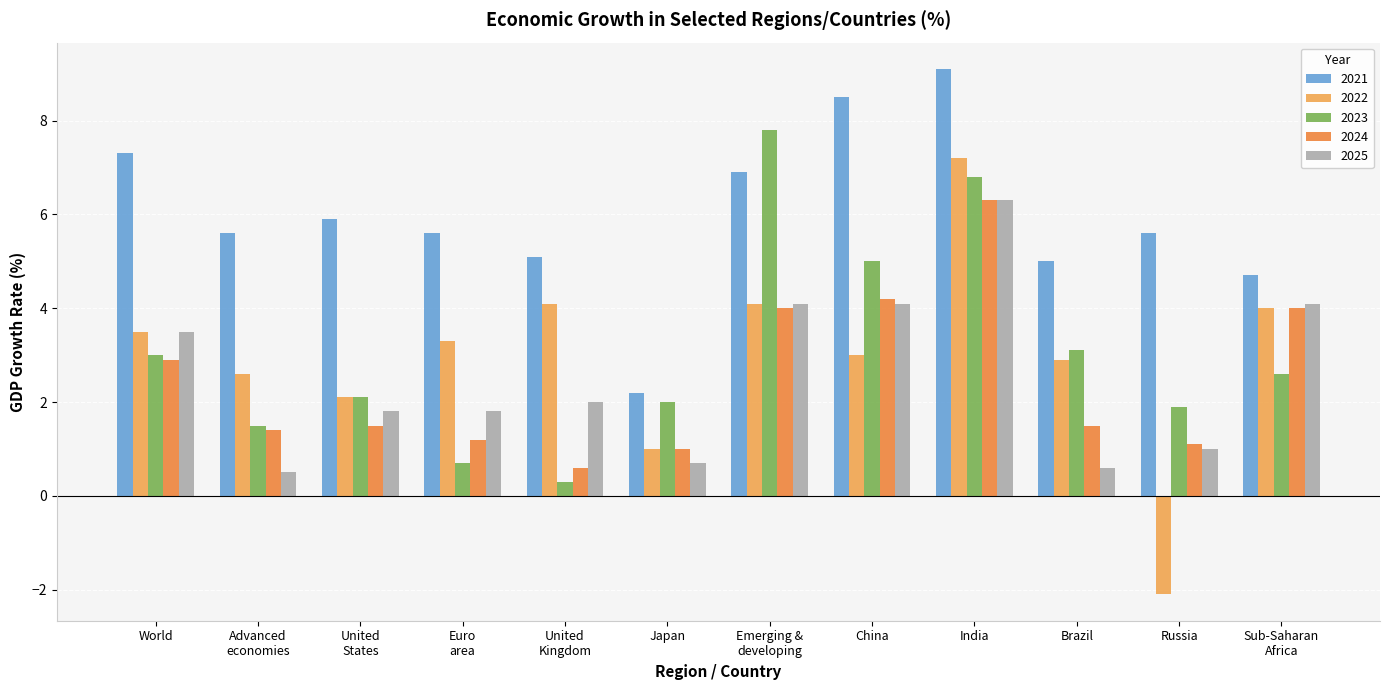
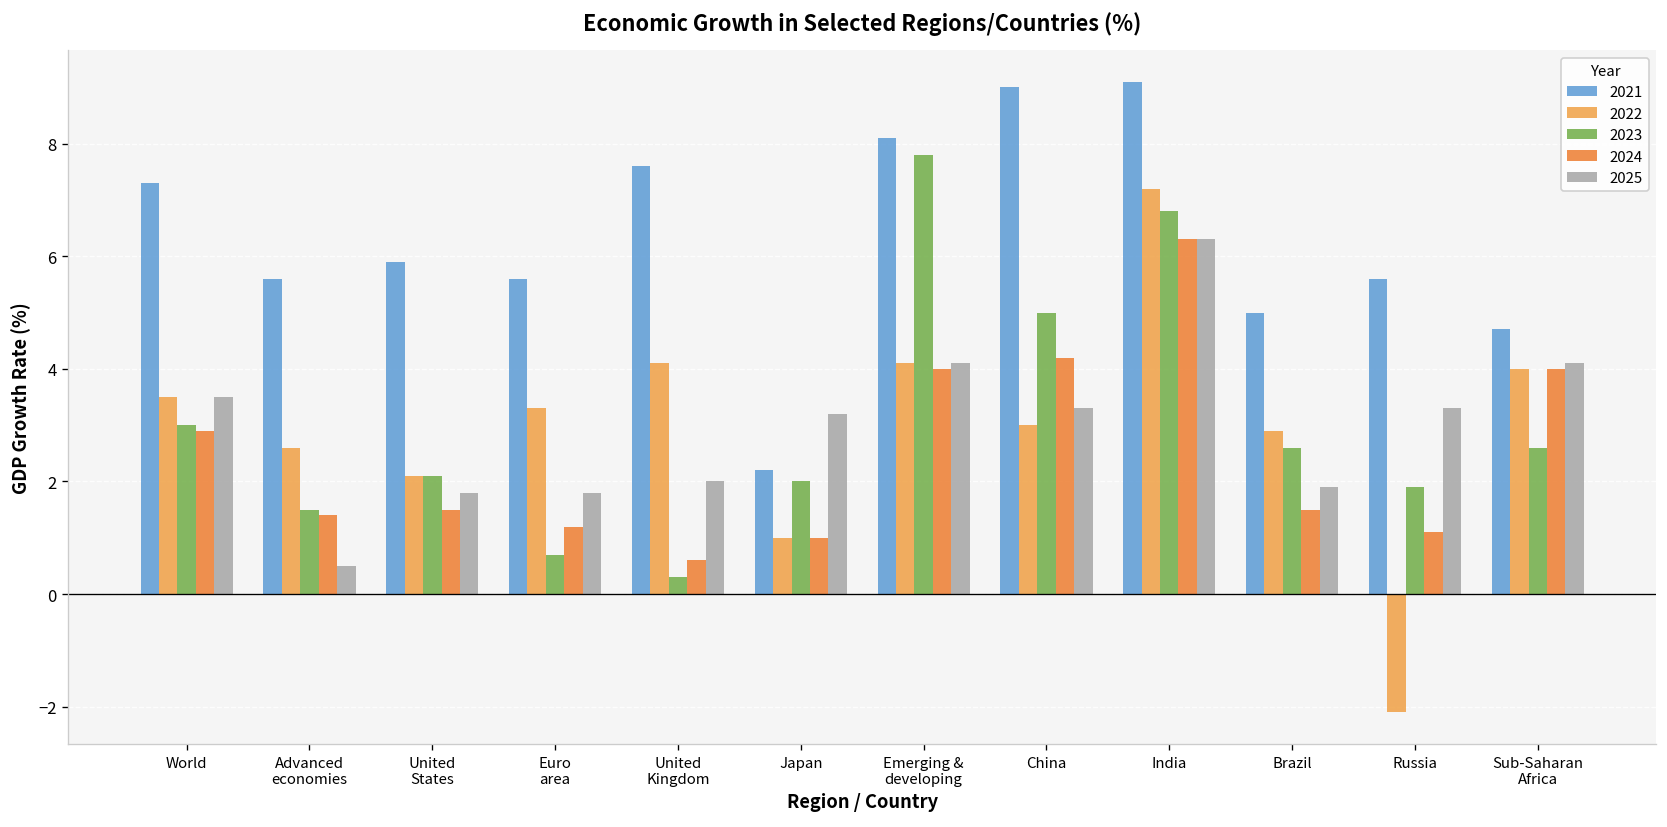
2021, United Kingdom: 5.1 -> 7.6
2025, Japan: 0.7 -> 3.2
2021, Emerging & developing: 6.9 -> 8.1
2021, China: 8.5 -> 9.0
2025, China: 4.1 -> 3.3
2023, Brazil: 3.1 -> 2.6
2025, Brazil: 0.6 -> 1.9
2025, Russia: 1.0 -> 3.3
